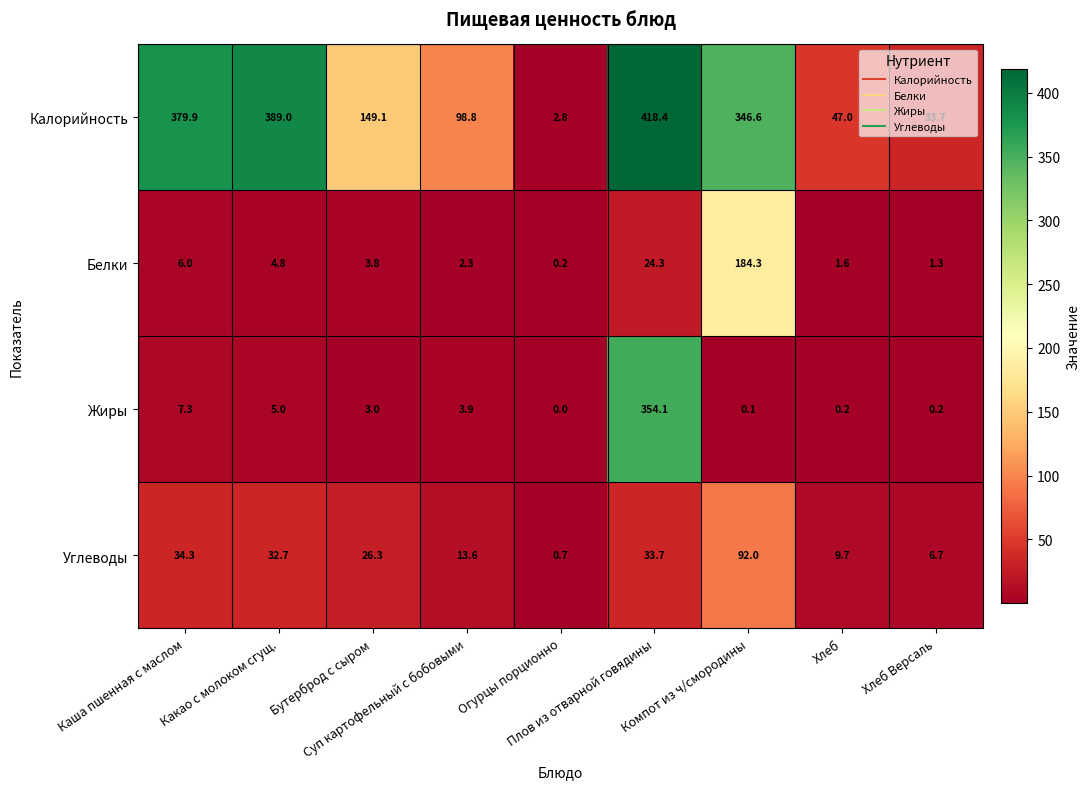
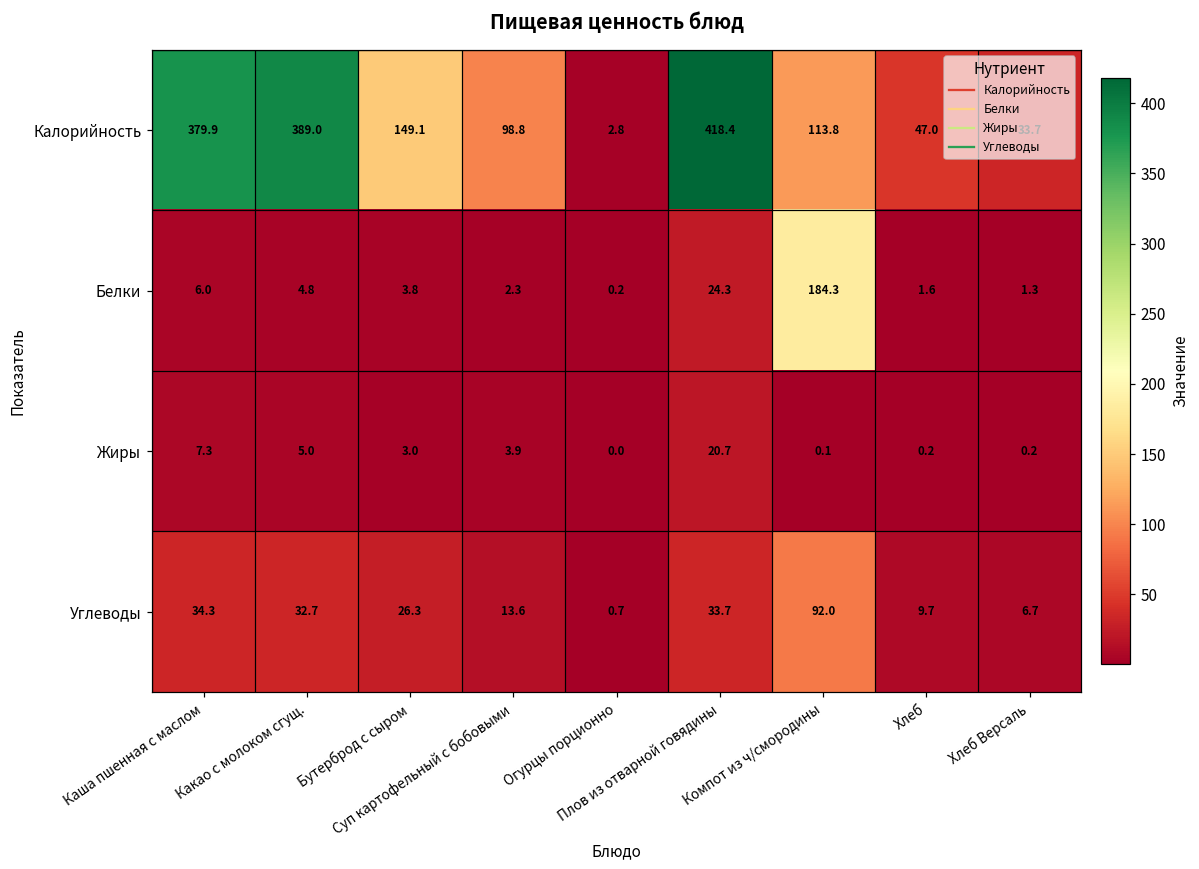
Калорийность, Компот из ч/смородины: 346.6 -> 113.8
Жиры, Плов из отварной говядины: 354.1 -> 20.7
